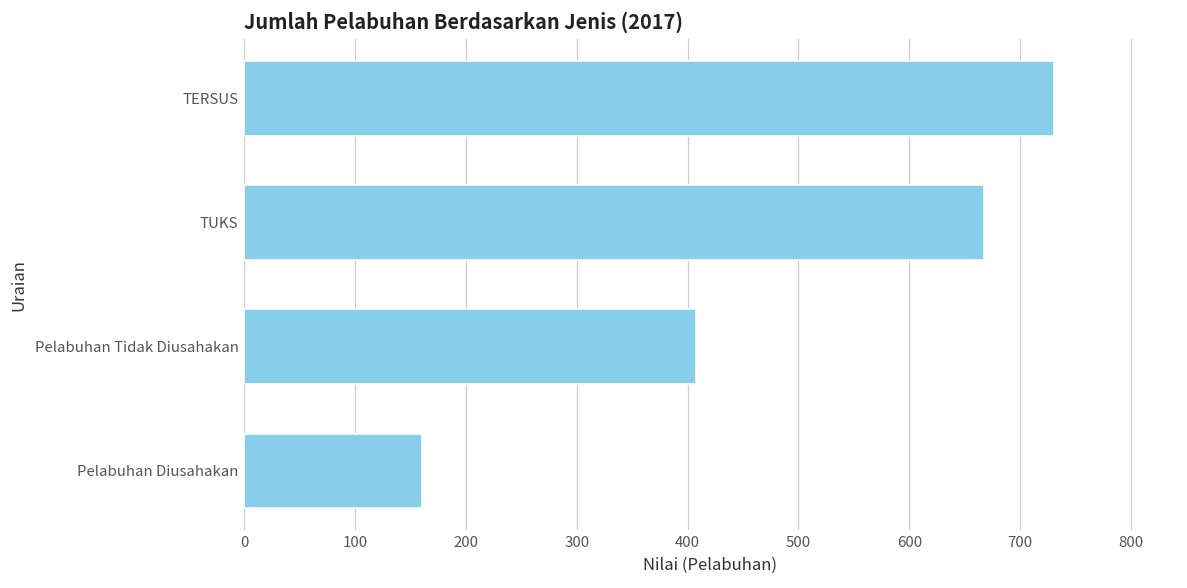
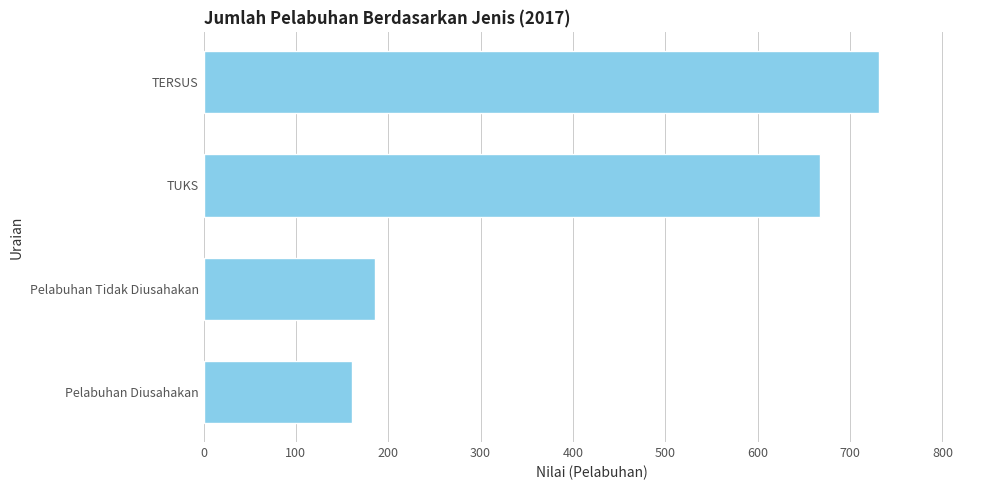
Pelabuhan Tidak Diusahakan: 410 -> 190
